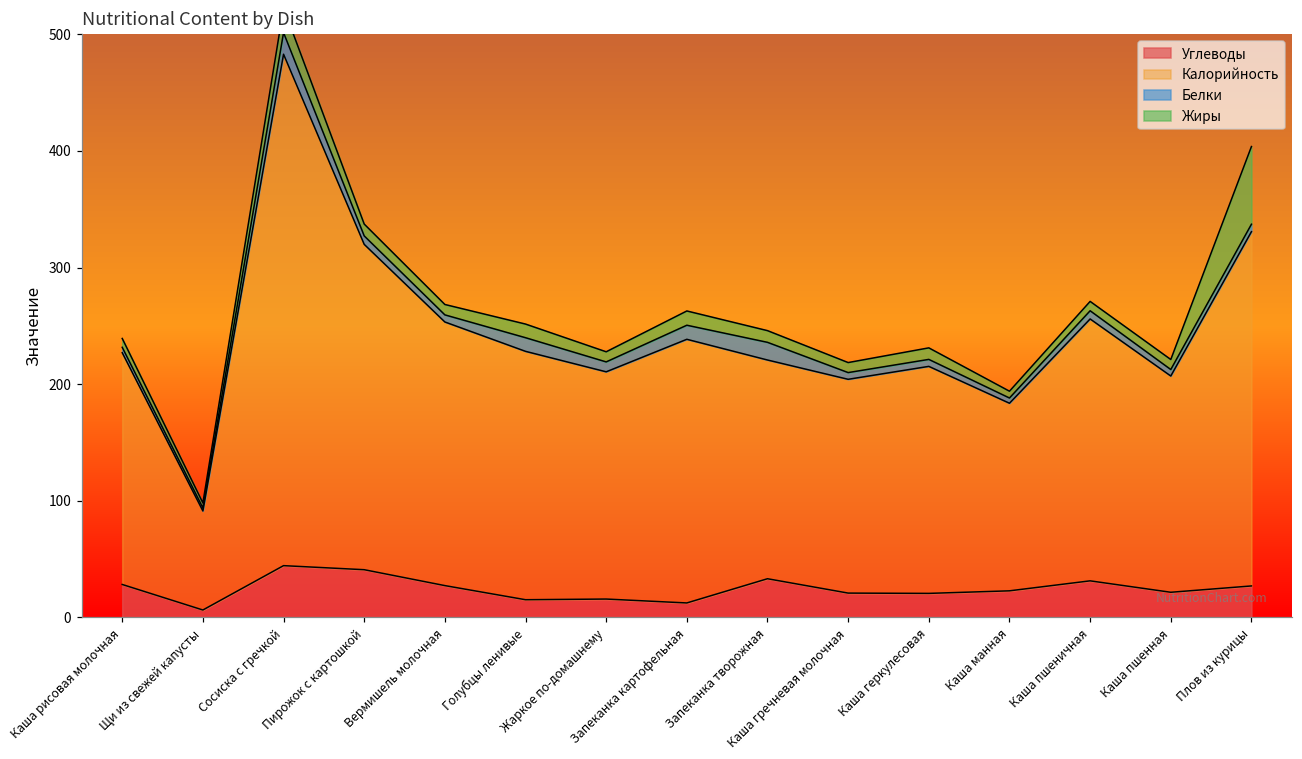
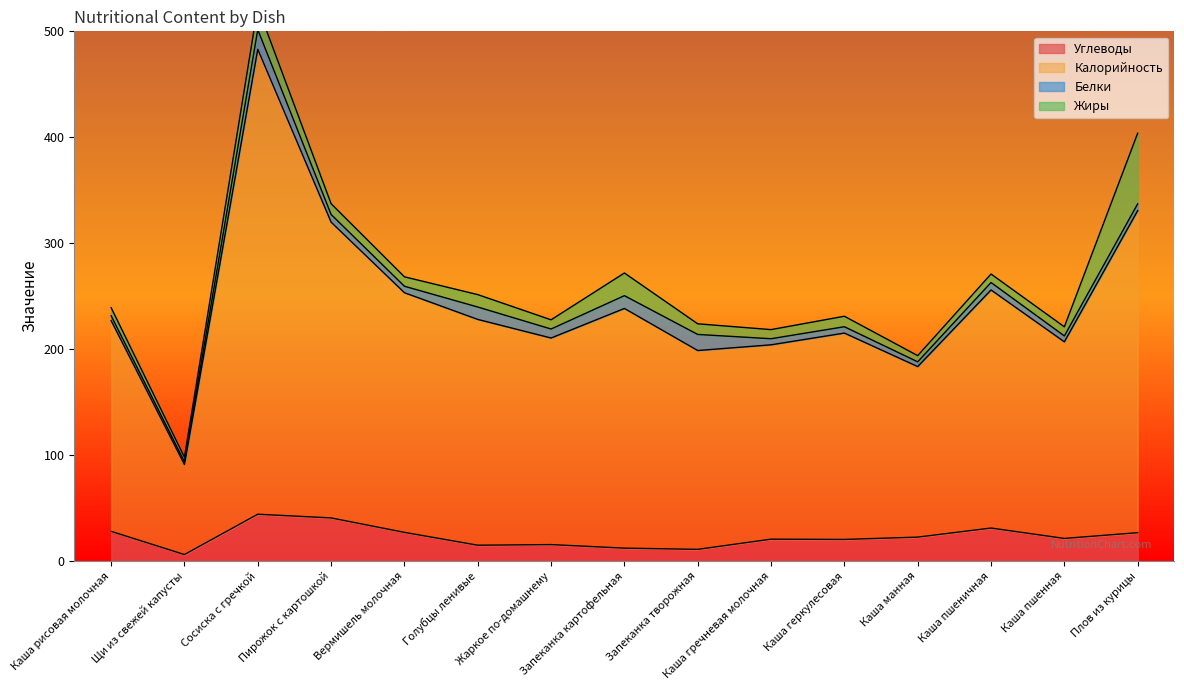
Жиры, Запеканка картофельная: 12 -> 21
Углеводы, Запеканка творожная: 33 -> 11
